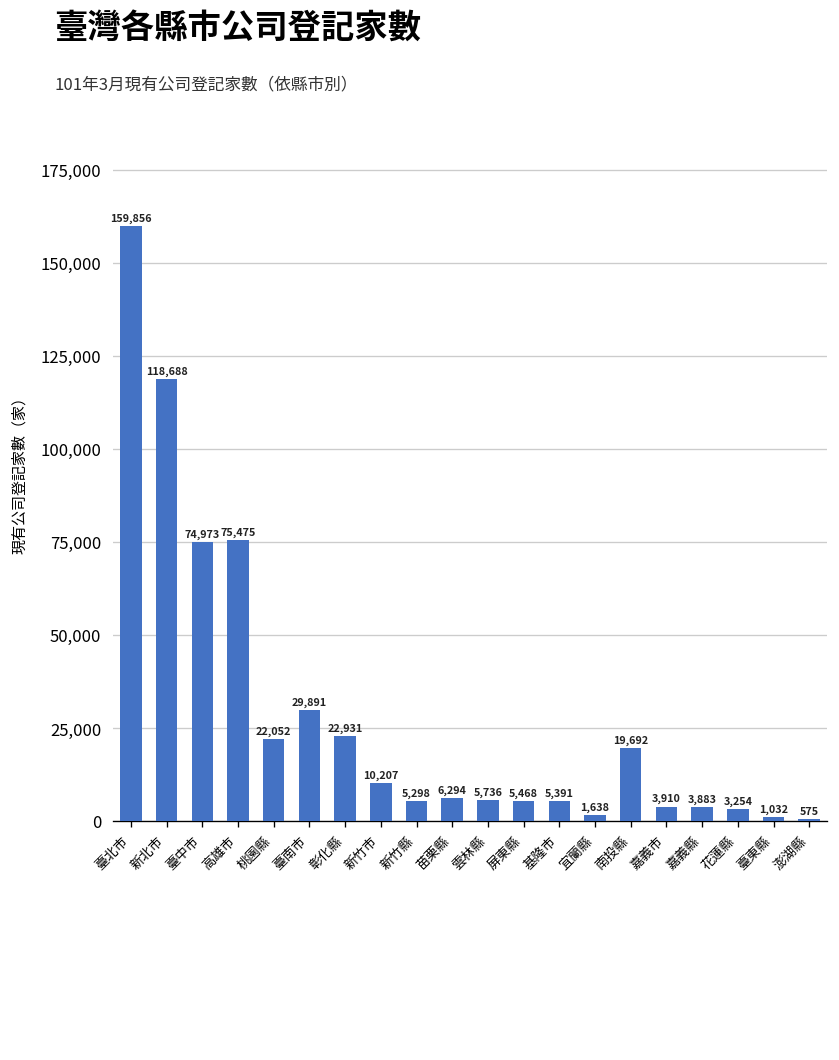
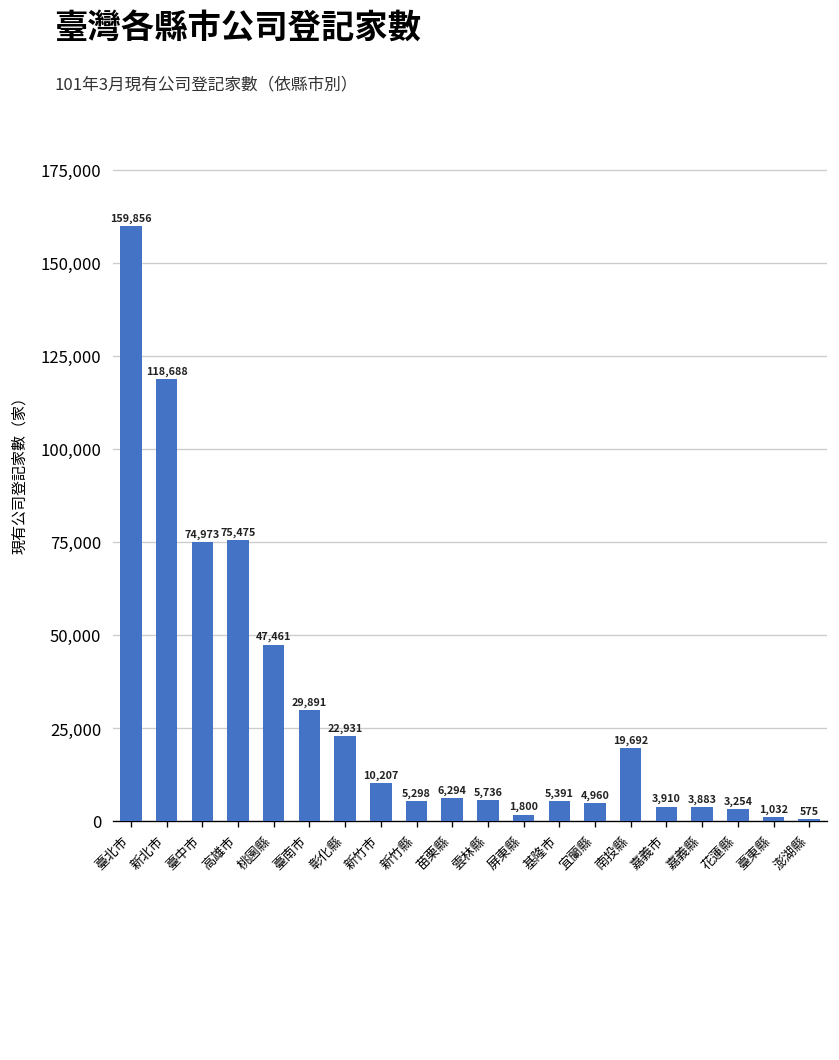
桃園縣: 22,052 -> 47,461
屏東縣: 5,468 -> 1,800
宜蘭縣: 1,638 -> 4,960
